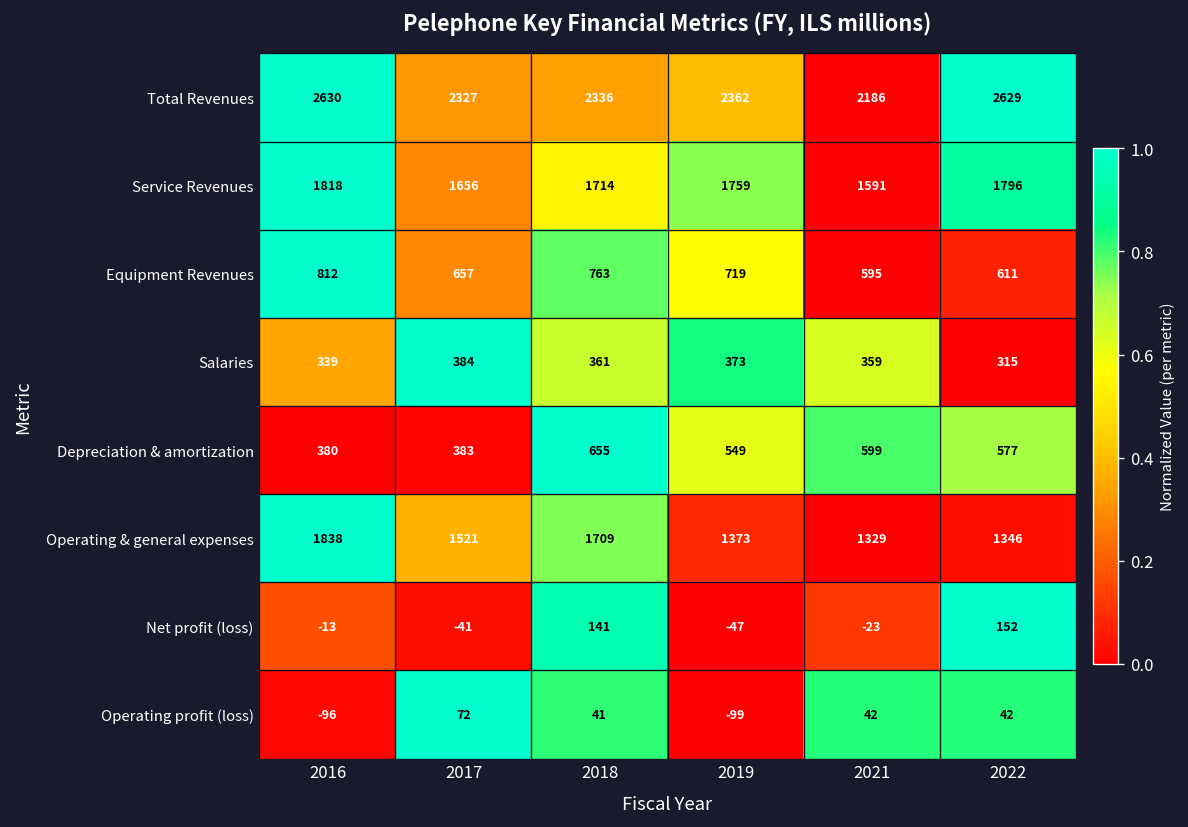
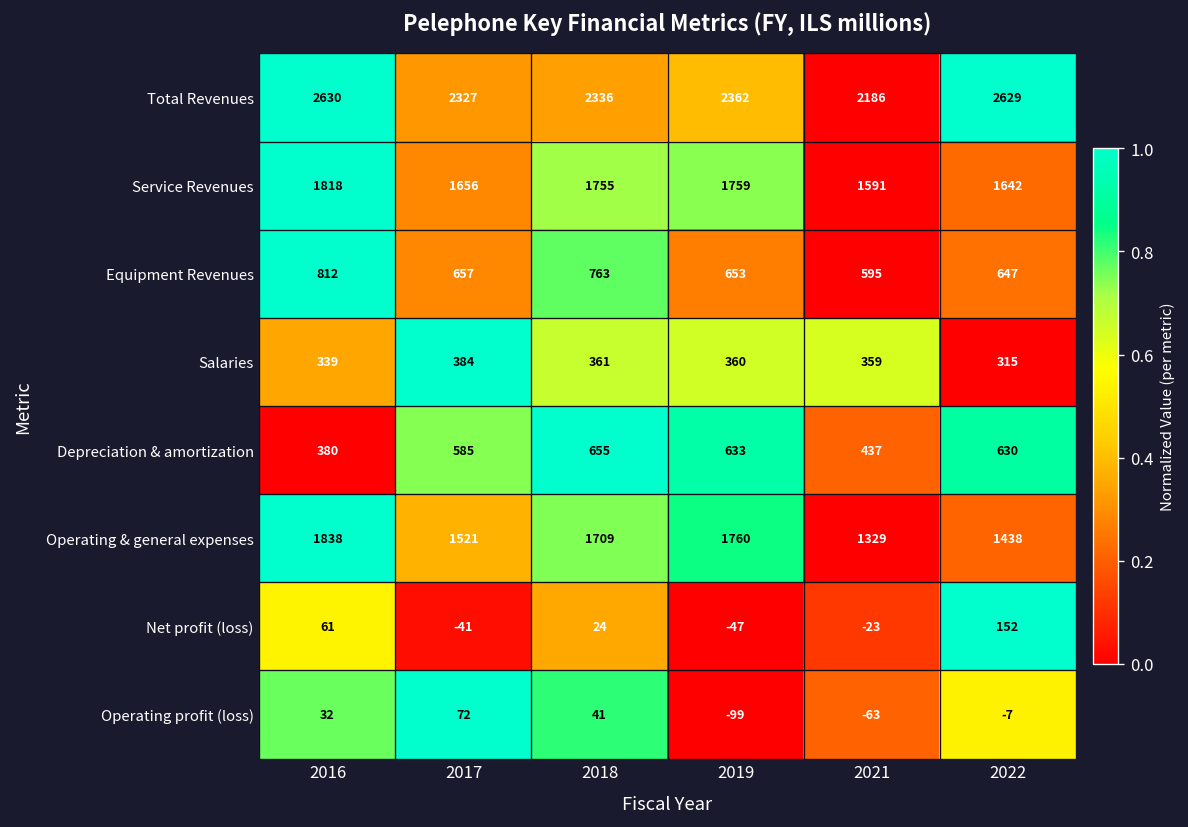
Service Revenues, 2018: 1714 -> 1755
Service Revenues, 2022: 1796 -> 1642
Equipment Revenues, 2019: 719 -> 653
Equipment Revenues, 2022: 611 -> 647
Salaries, 2019: 373 -> 360
Depreciation & amortization, 2017: 383 -> 585
Depreciation & amortization, 2019: 549 -> 633
Depreciation & amortization, 2021: 599 -> 437
Depreciation & amortization, 2022: 577 -> 630
Operating & general expenses, 2019: 1373 -> 1760
Operating & general expenses, 2022: 1346 -> 1438
Net profit (loss), 2016: -13 -> 61
Net profit (loss), 2018: 141 -> 24
Operating profit (loss), 2016: -96 -> 32
Operating profit (loss), 2021: 42 -> -63
Operating profit (loss), 2022: 42 -> -7
